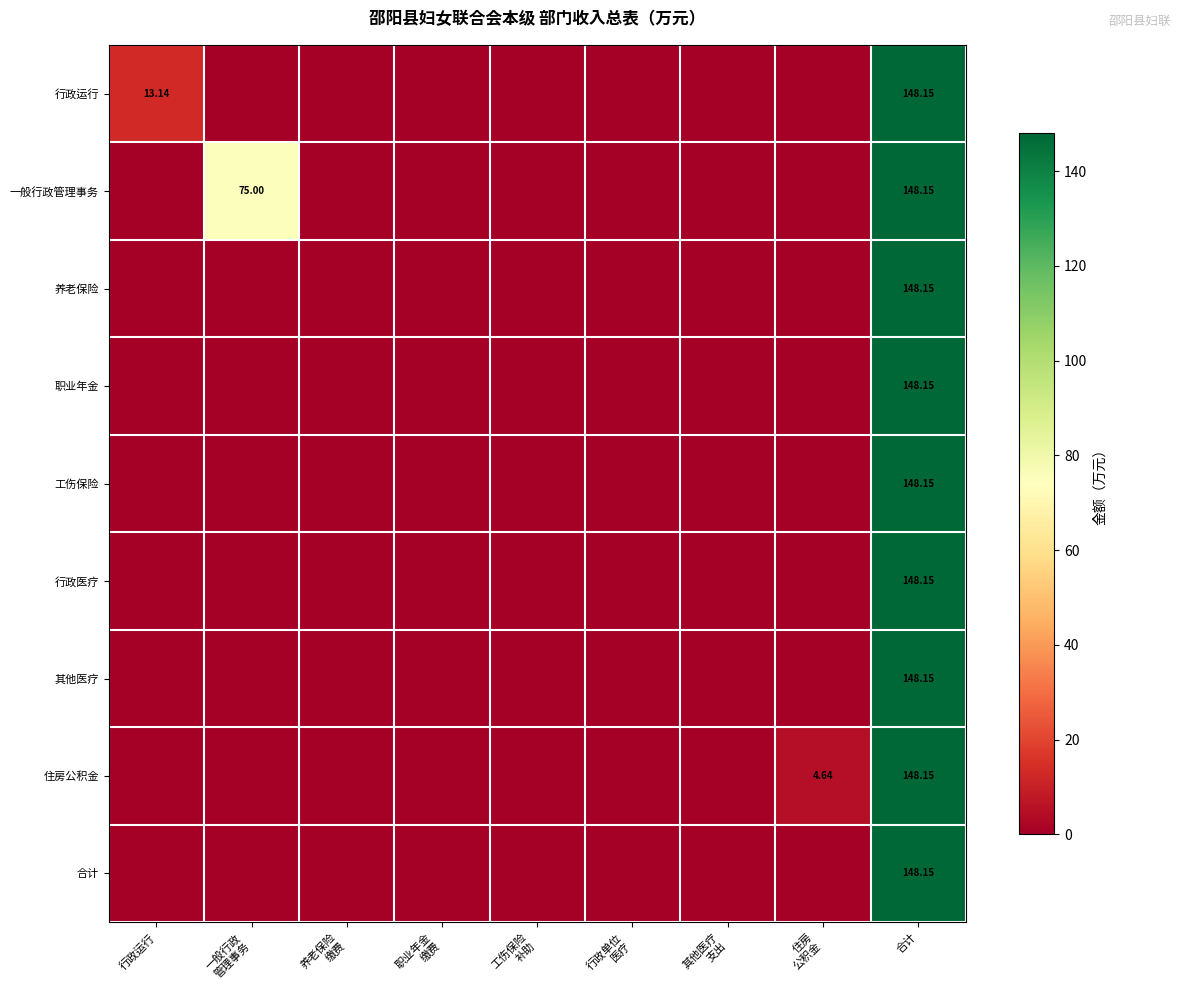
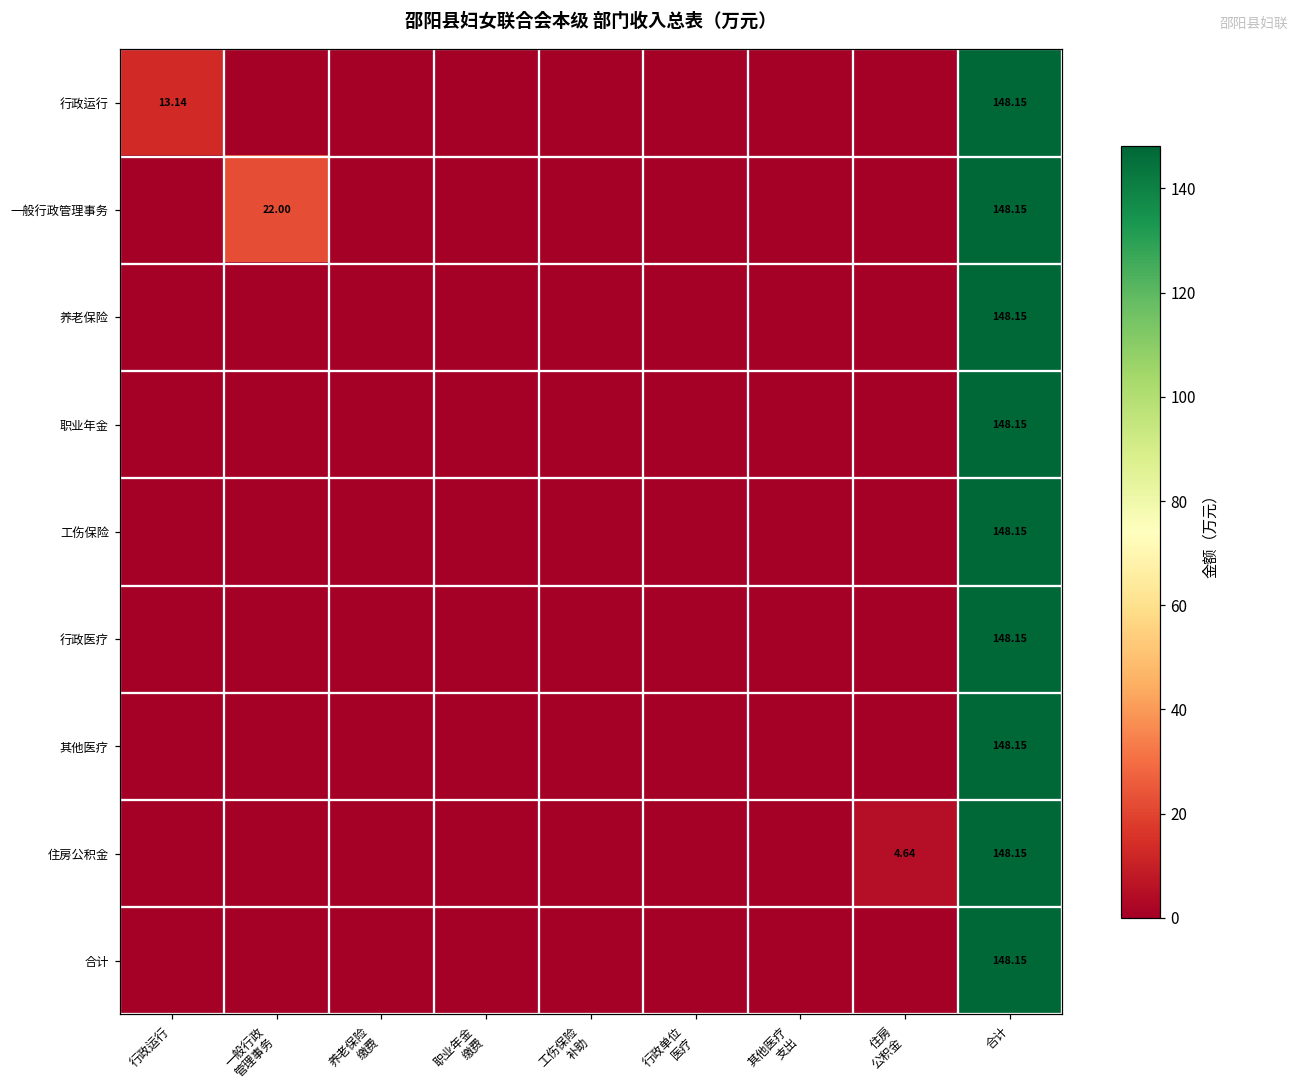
一般行政管理事务, 一般行政 管理事务: 75.00 -> 22.00
